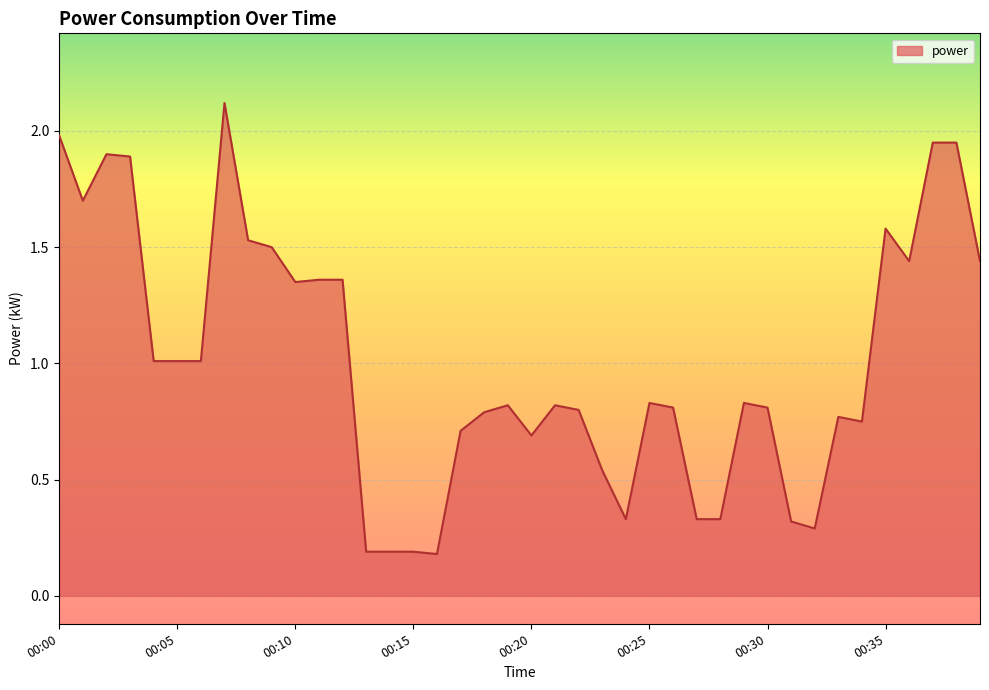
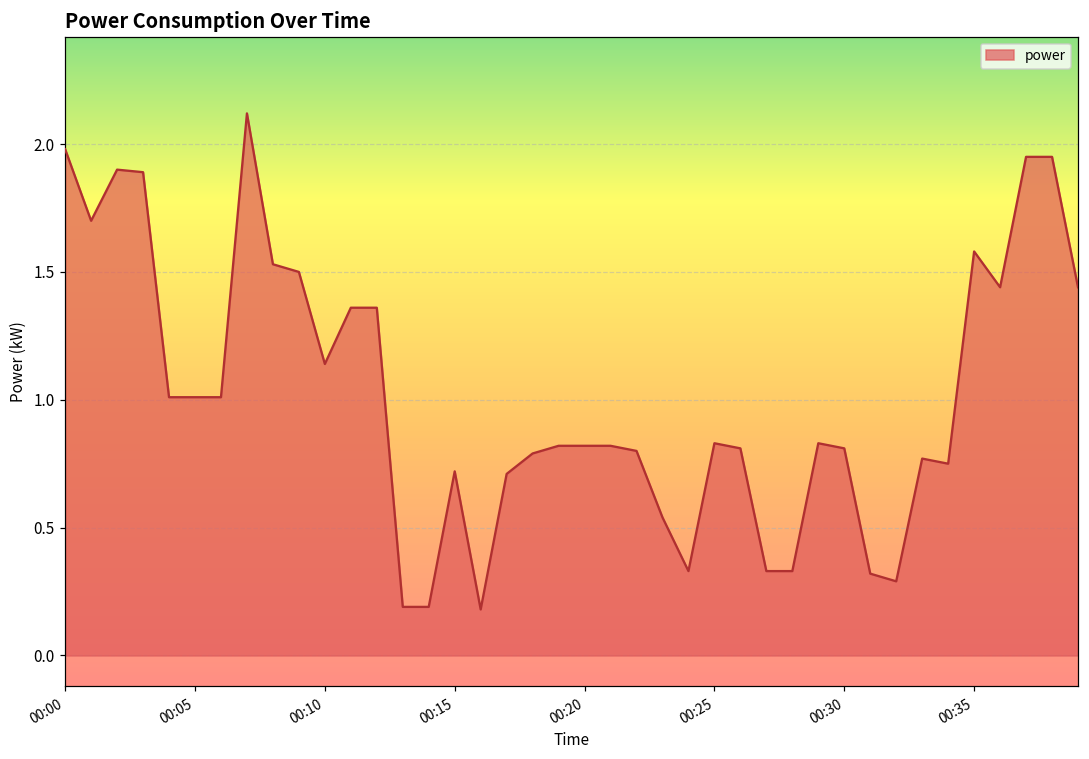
00:10: 1.35 -> 1.14
00:15: 0.19 -> 0.72
00:20: 0.69 -> 0.82
